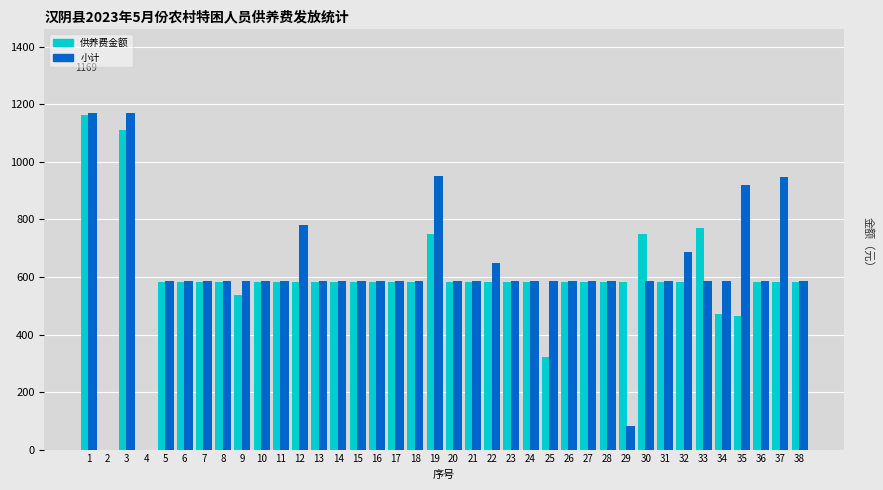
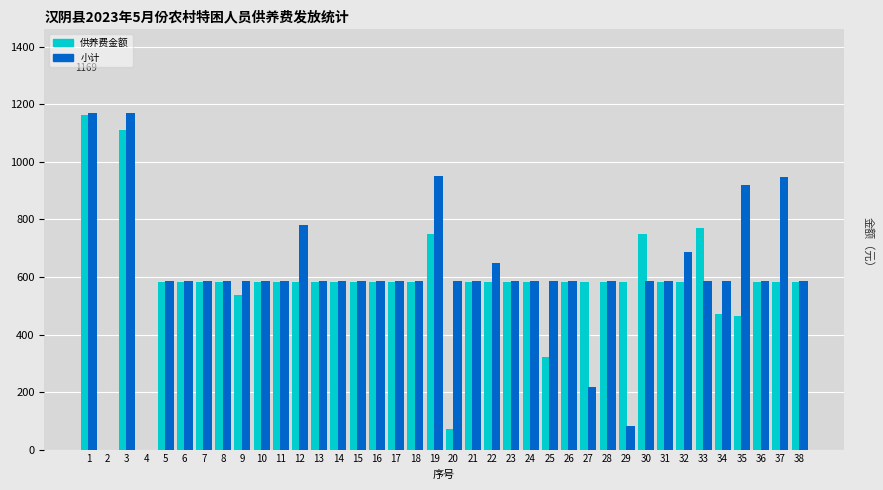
供养费金额, 20: 580 -> 70
小计, 27: 590 -> 220
